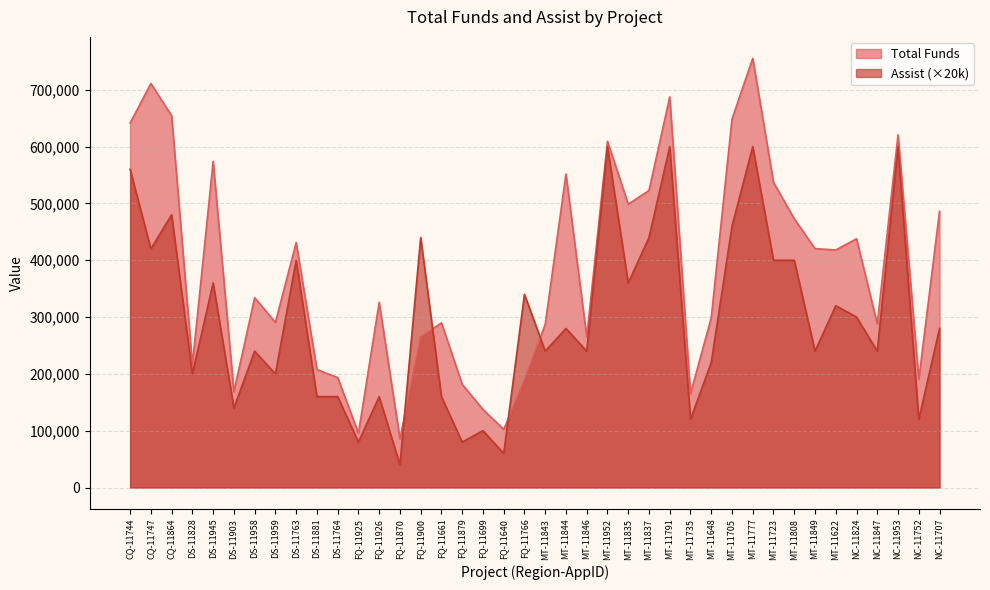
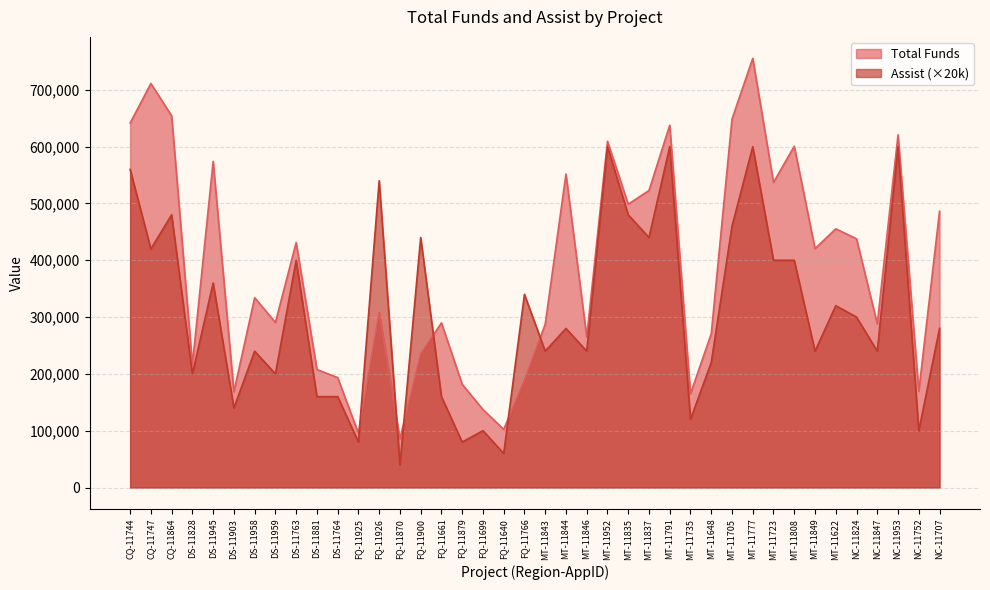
Total Funds, FQ-11926: 330,000 -> 310,000
Assist (×20k), FQ-11926: 160,000 -> 540,000
Total Funds, FQ-11900: 270,000 -> 240,000
Assist (×20k), MT-11835: 360,000 -> 480,000
Total Funds, MT-11791: 690,000 -> 640,000
Total Funds, MT-11648: 300,000 -> 270,000
Total Funds, MT-11808: 470,000 -> 600,000
Total Funds, MT-11622: 420,000 -> 460,000
Total Funds, NC-11752: 190,000 -> 170,000
Assist (×20k), NC-11752: 120,000 -> 100,000
